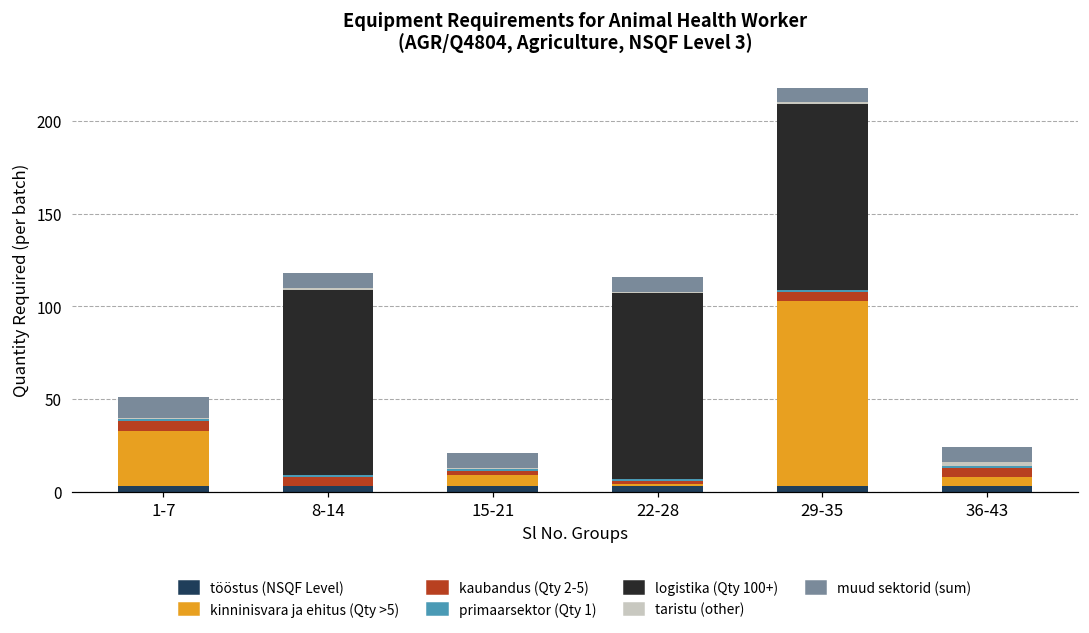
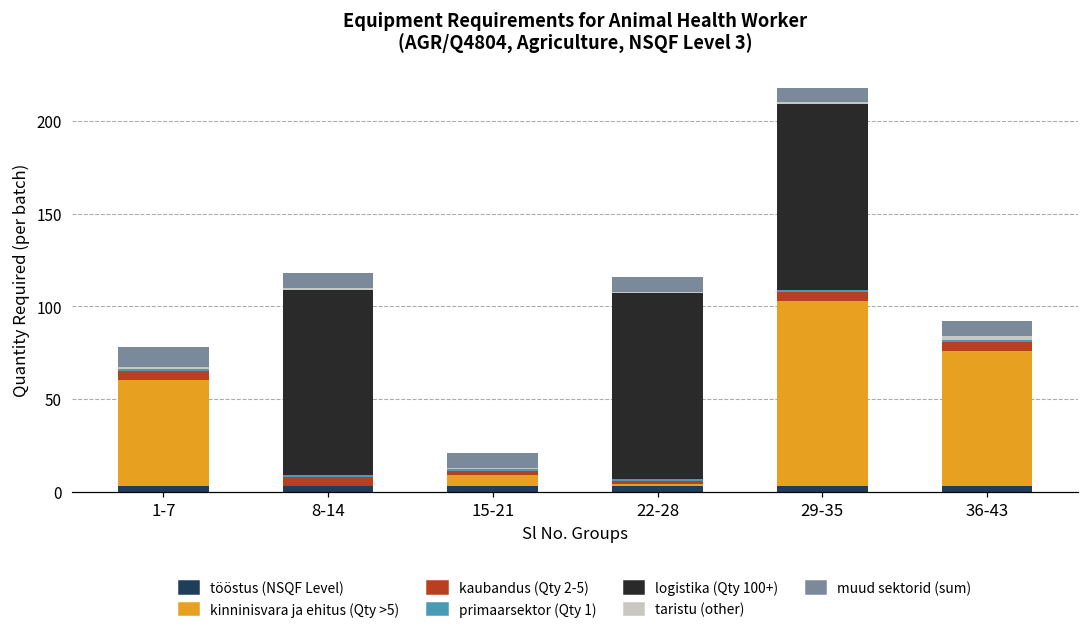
kinninisvara ja ehitus (Qty >5), 1-7: 30 -> 57
kinninisvara ja ehitus (Qty >5), 36-43: 5 -> 73
